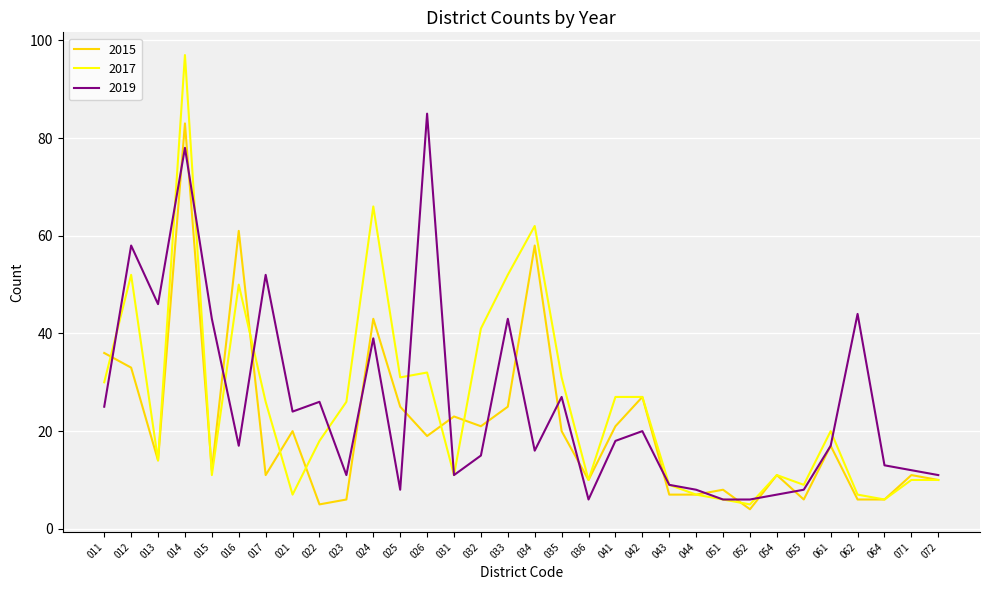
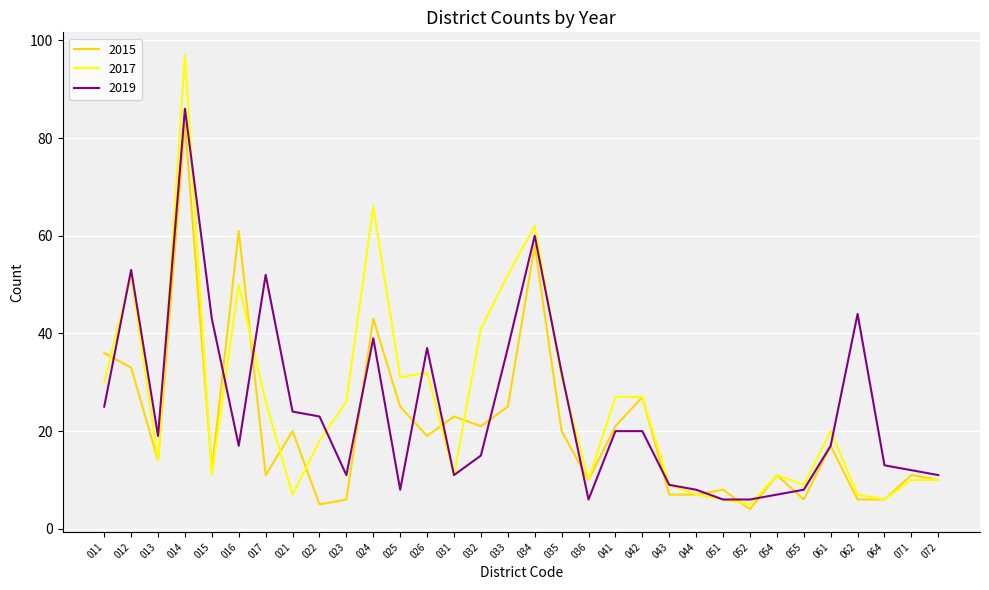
2019, 012: 58 -> 53
2019, 013: 46 -> 19
2019, 014: 78 -> 86
2019, 022: 26 -> 23
2019, 026: 85 -> 37
2019, 033: 43 -> 37
2019, 034: 16 -> 60
2019, 035: 27 -> 32
2019, 041: 18 -> 20
